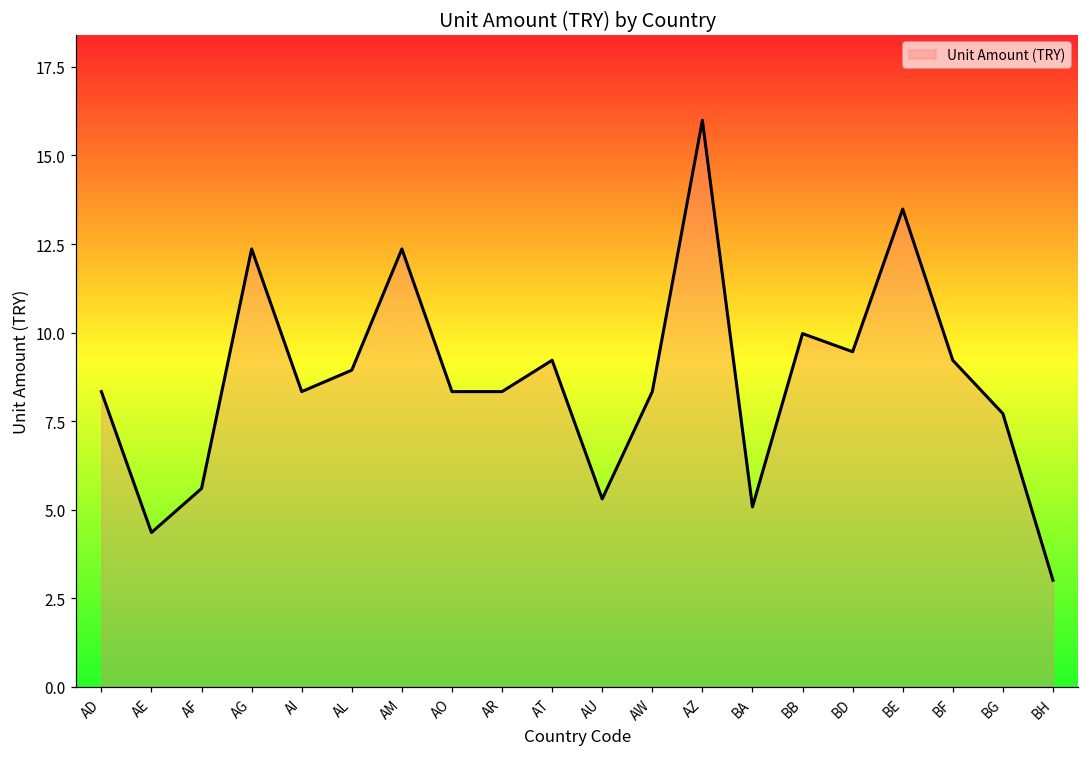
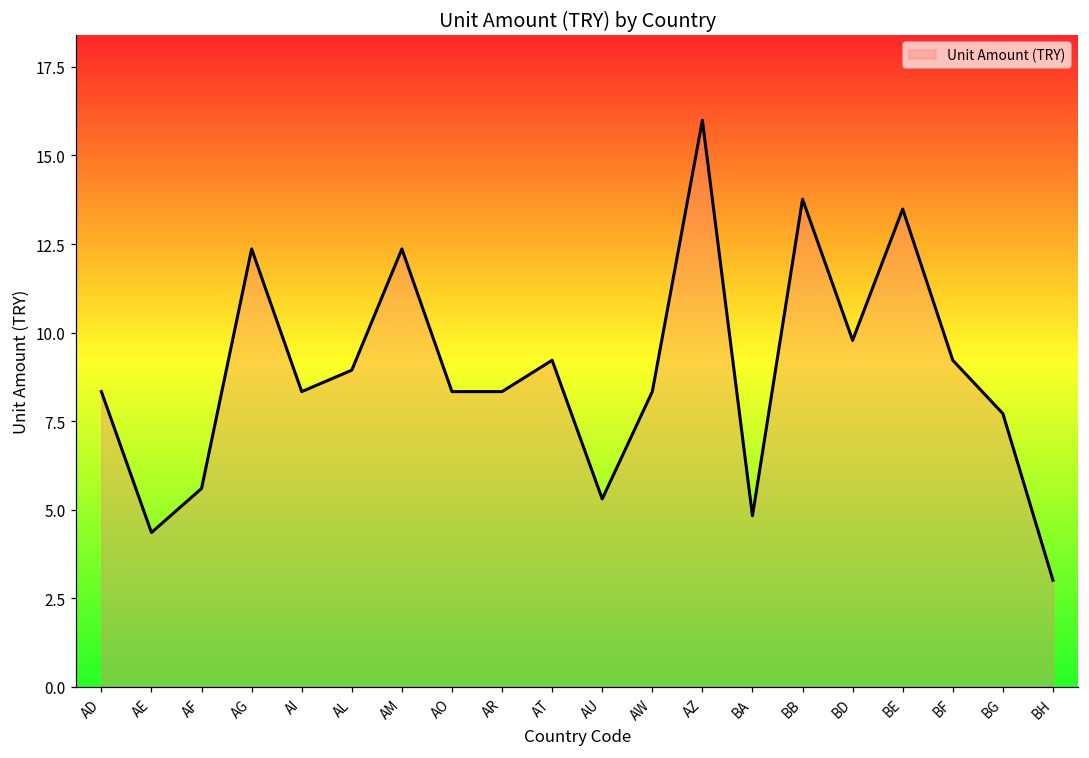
BA: 5.1 -> 4.8
BB: 10.0 -> 13.8
BD: 9.5 -> 9.8
